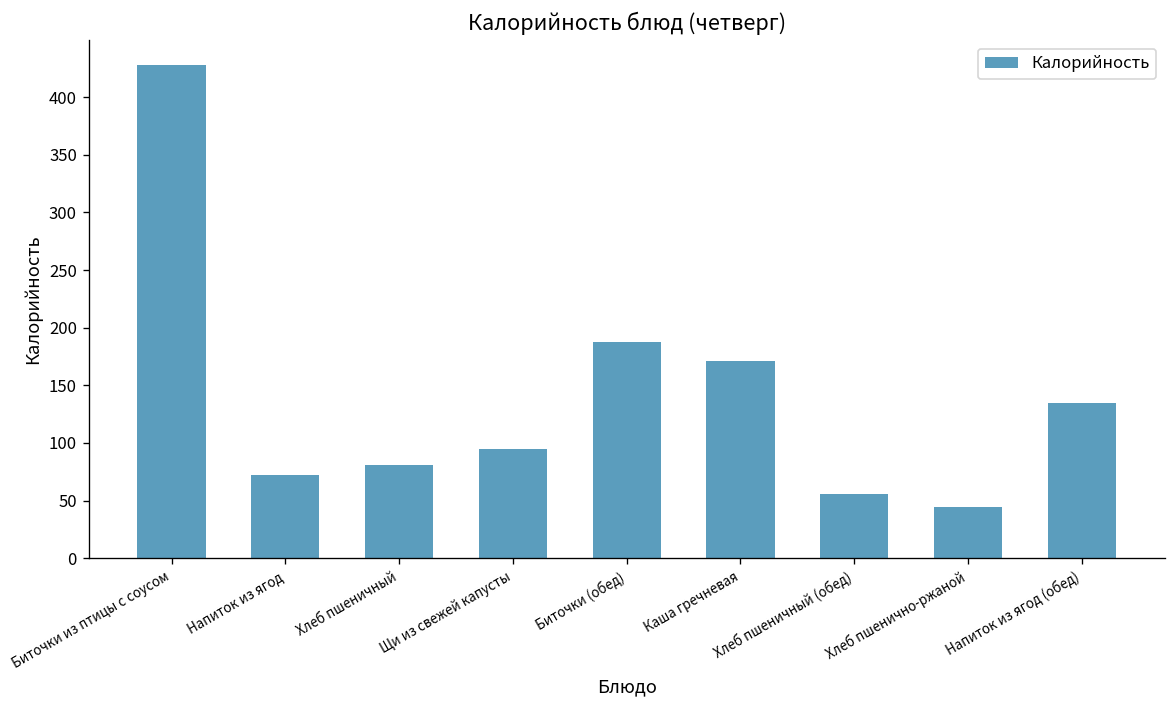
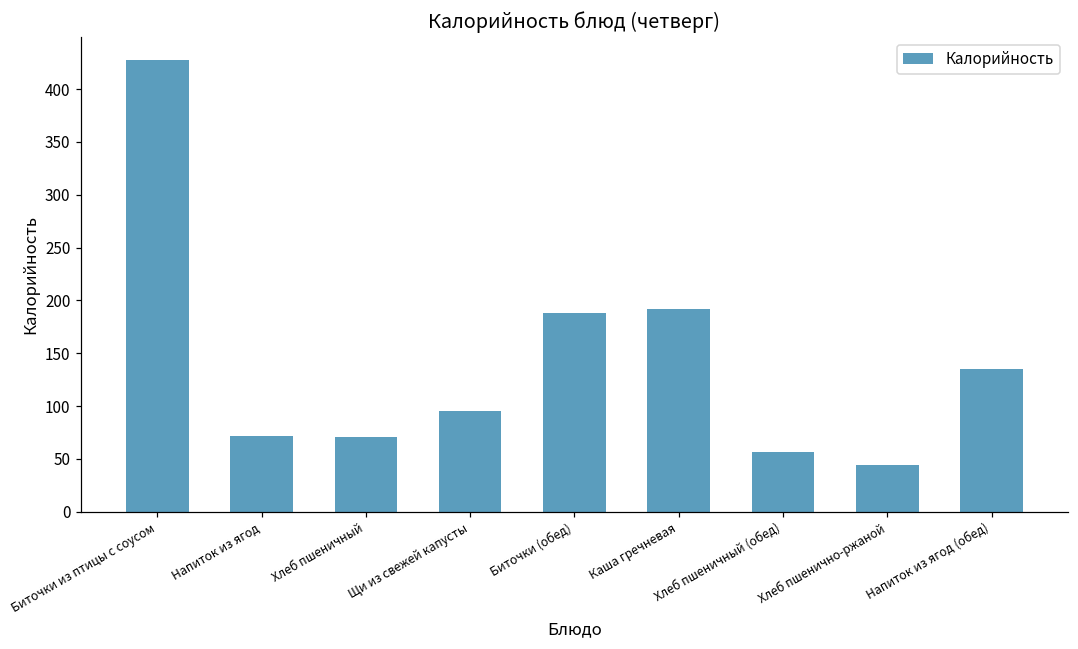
Хлеб пшеничный: 80 -> 70
Каша гречневая: 170 -> 190
